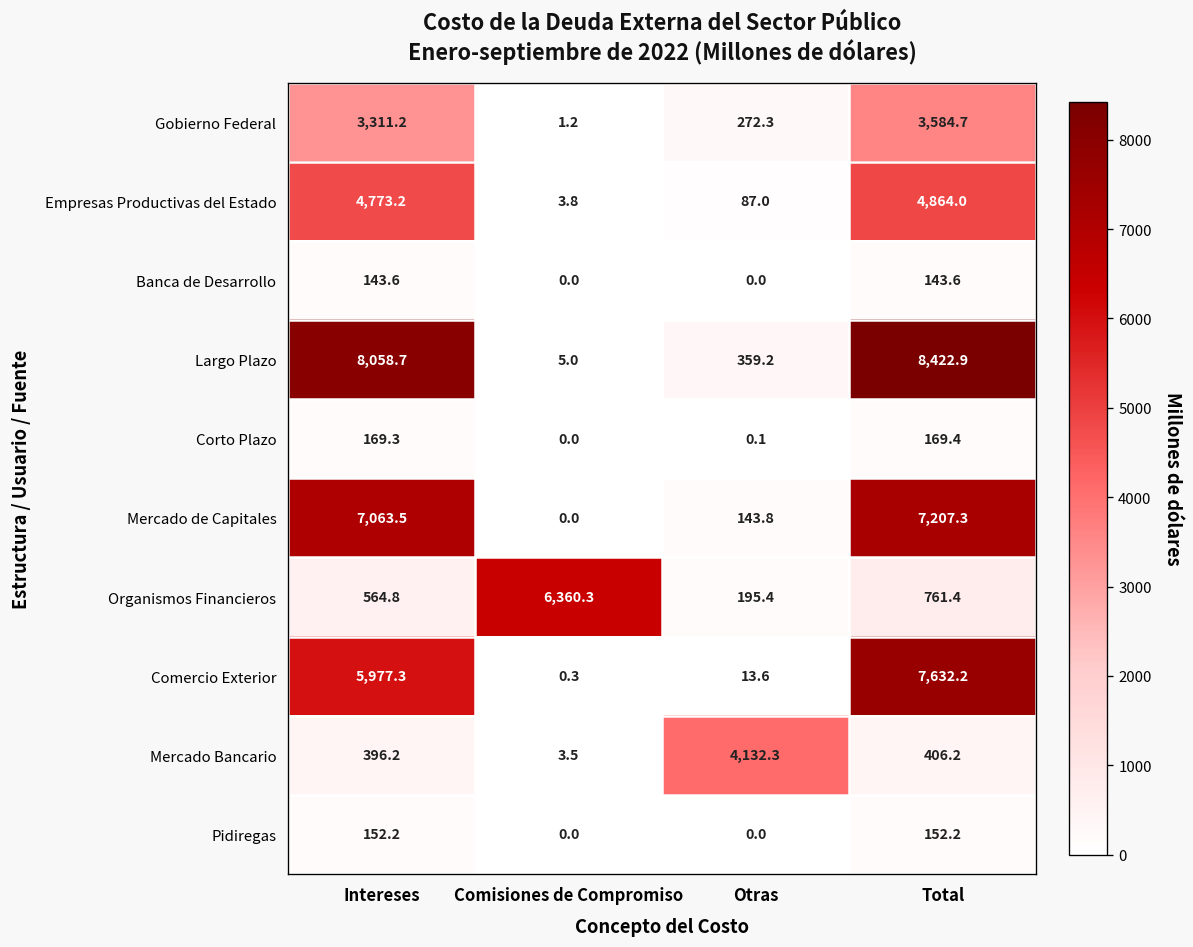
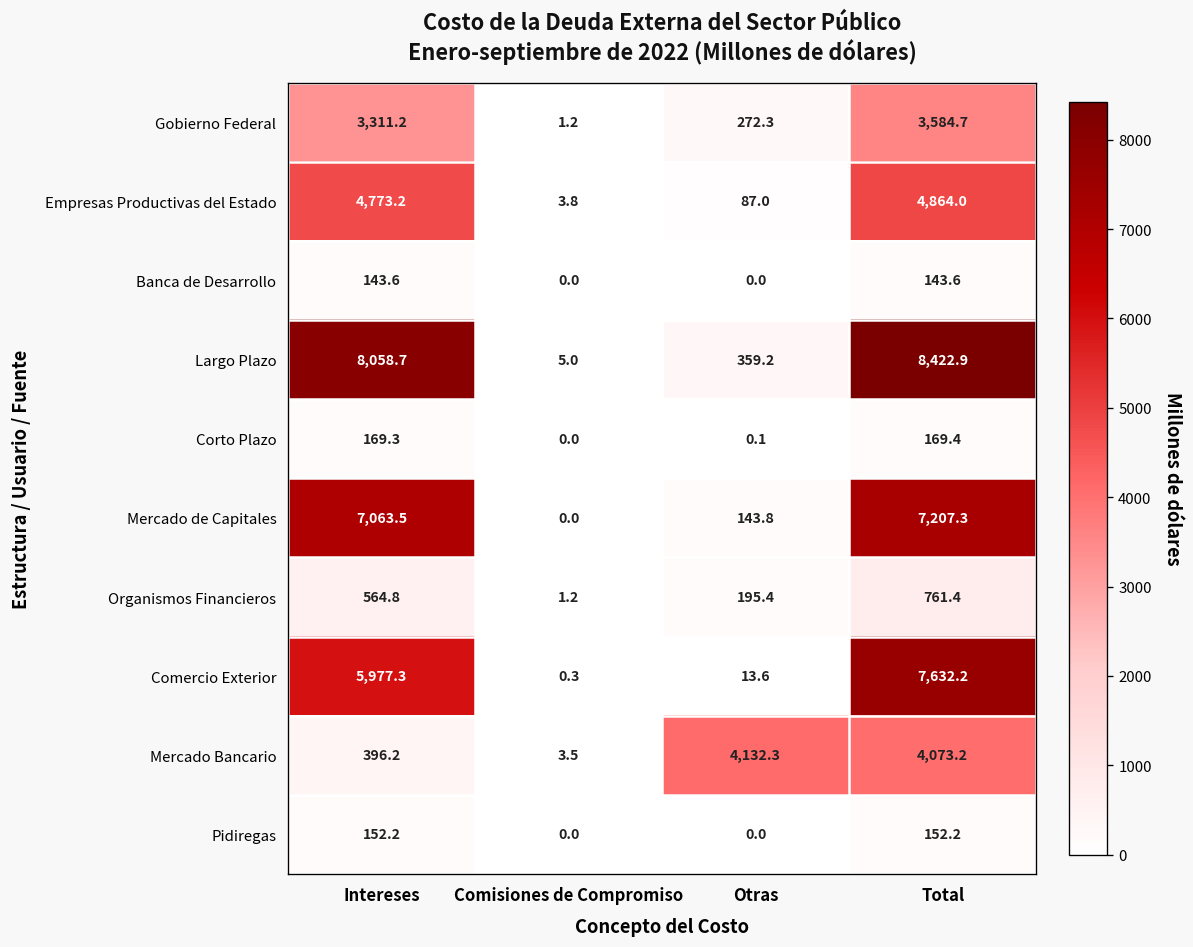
Organismos Financieros, Comisiones de Compromiso: 6,360.3 -> 1.2
Mercado Bancario, Total: 406.2 -> 4,073.2
